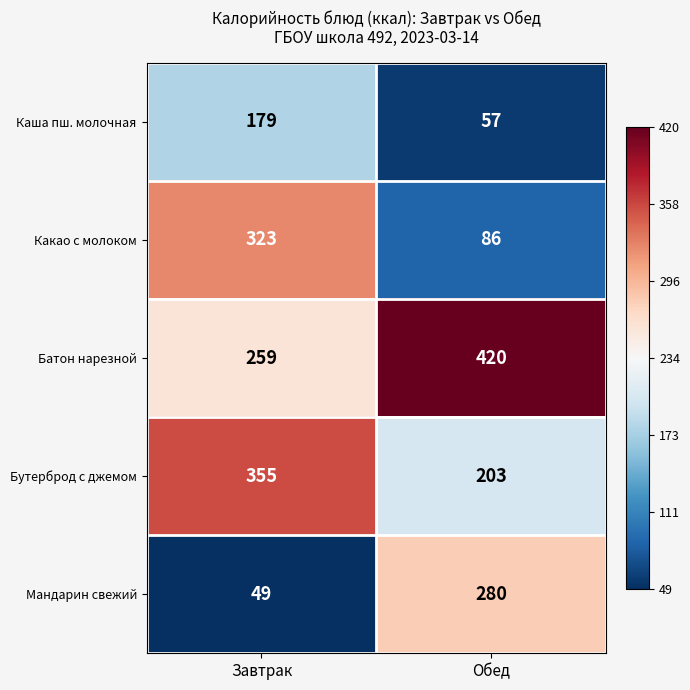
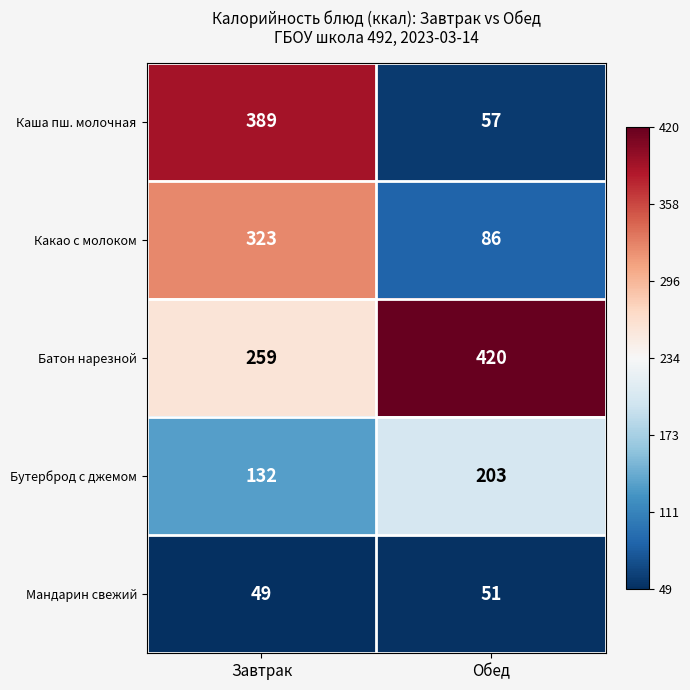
Каша пш. молочная, Завтрак: 179 -> 389
Бутерброд с джемом, Завтрак: 355 -> 132
Мандарин свежий, Обед: 280 -> 51
